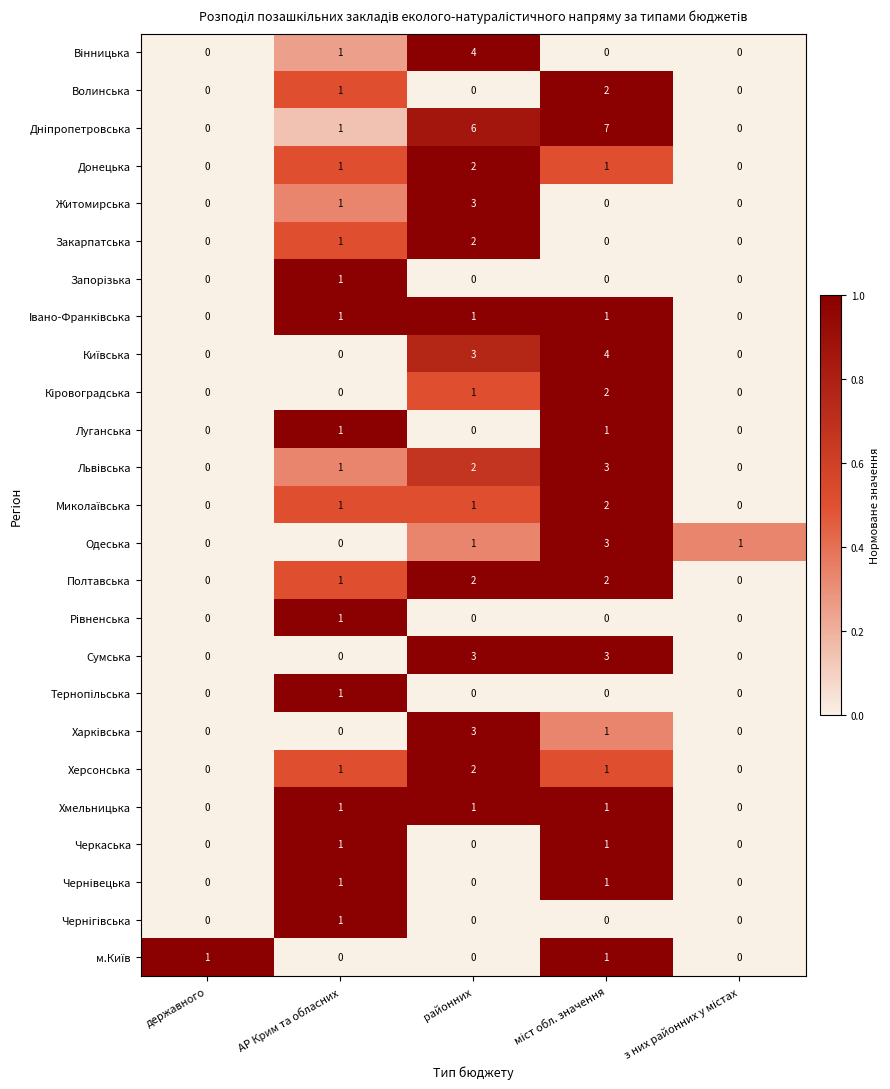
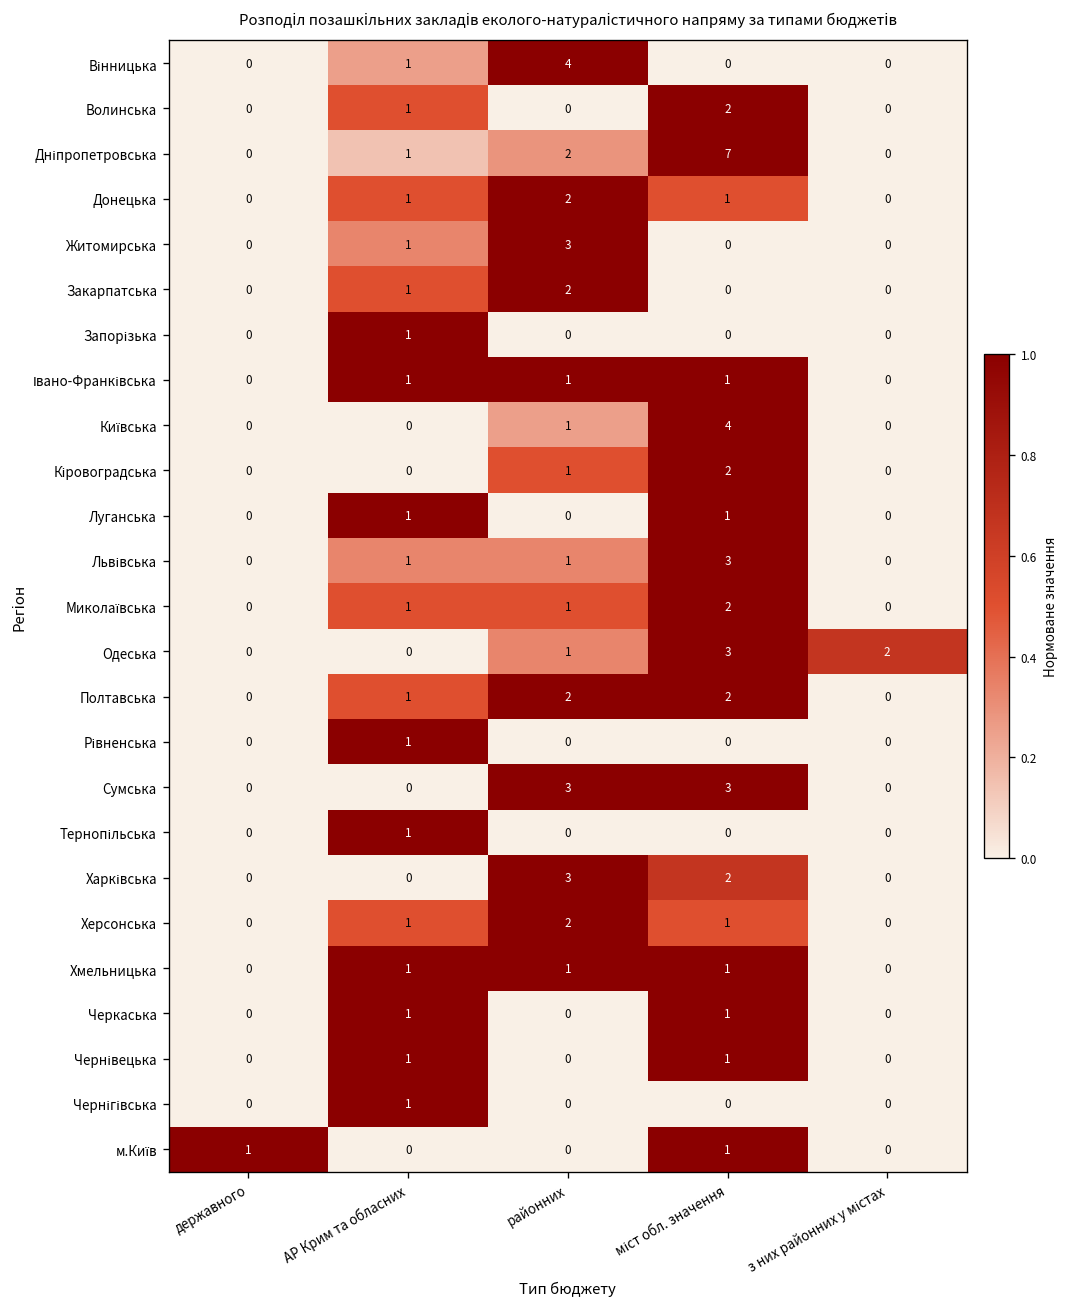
Дніпропетровська, районних: 6 -> 2
Київська, районних: 3 -> 1
Львівська, районних: 2 -> 1
Одеська, з них районних у містах: 1 -> 2
Харківська, міст обл. значення: 1 -> 2
